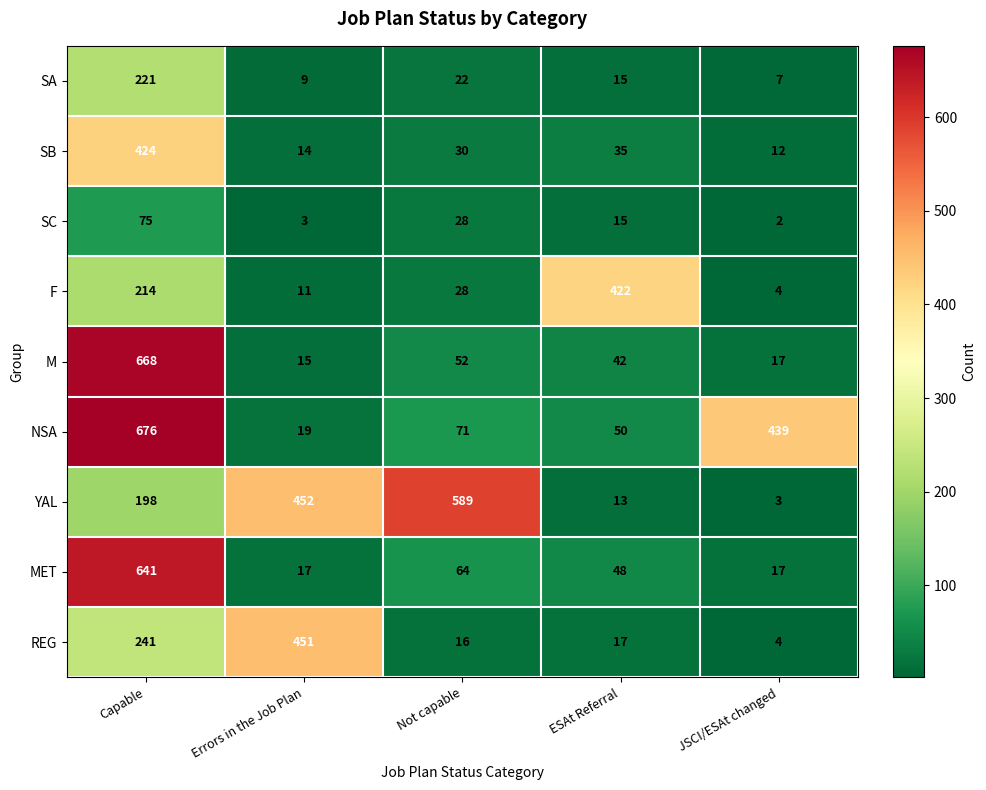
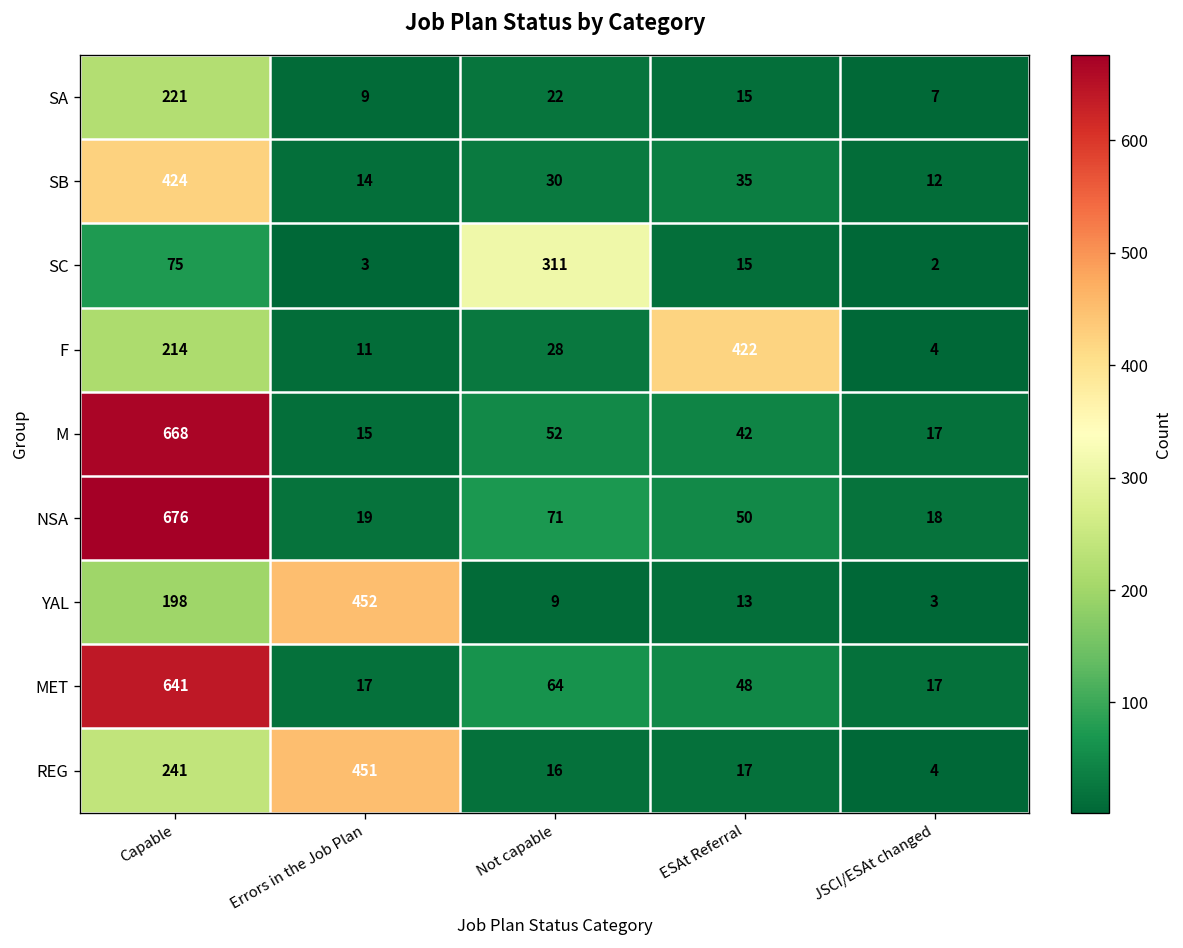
SC, Not capable: 28 -> 311
NSA, JSCI/ESAt changed: 439 -> 18
YAL, Not capable: 589 -> 9
